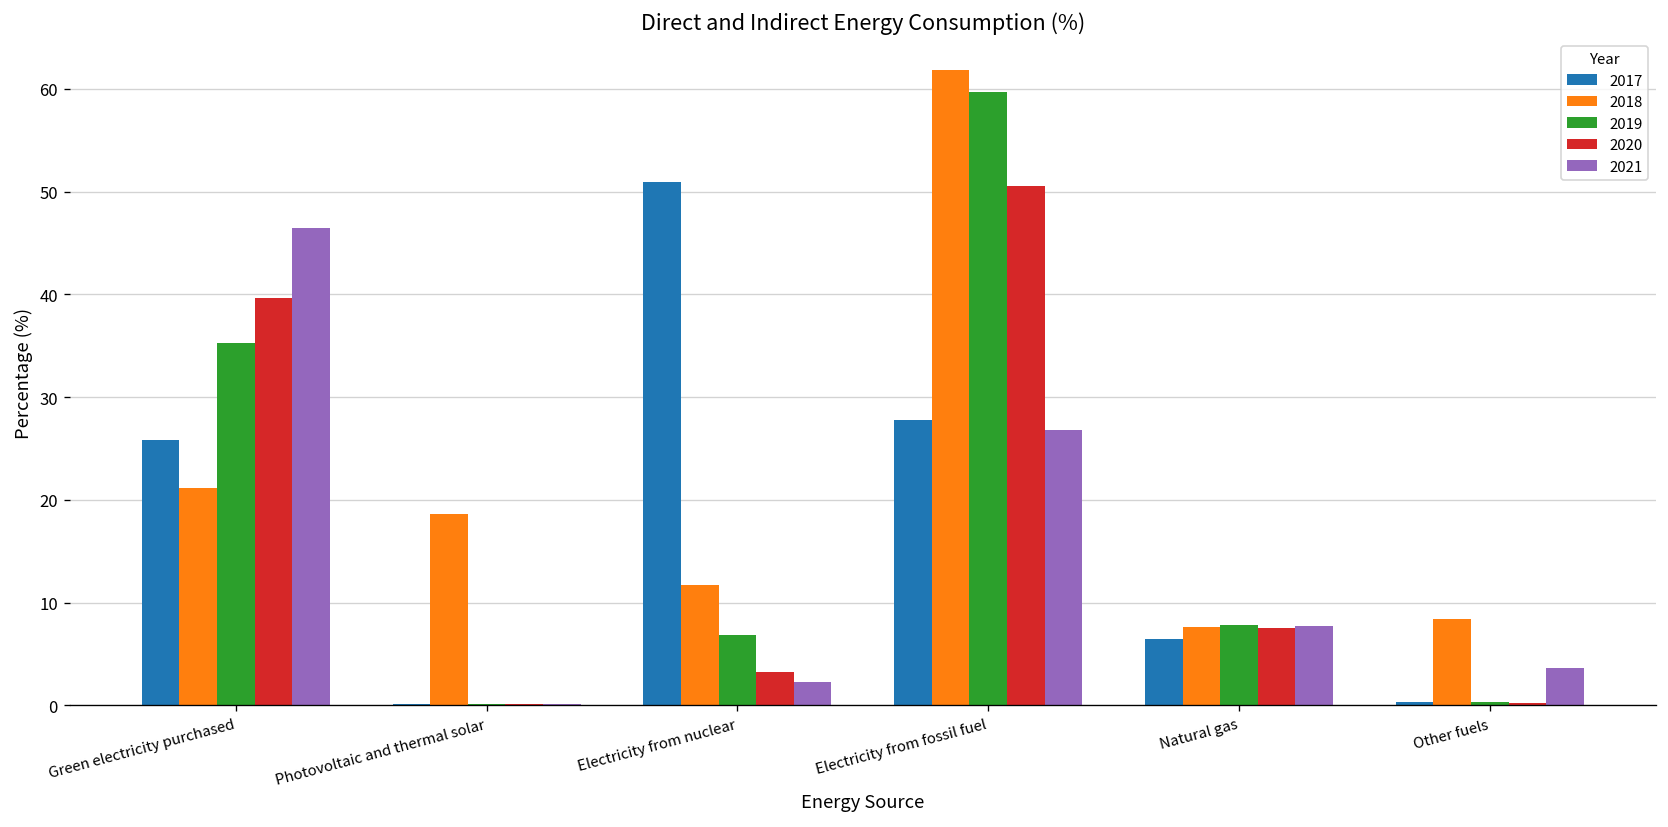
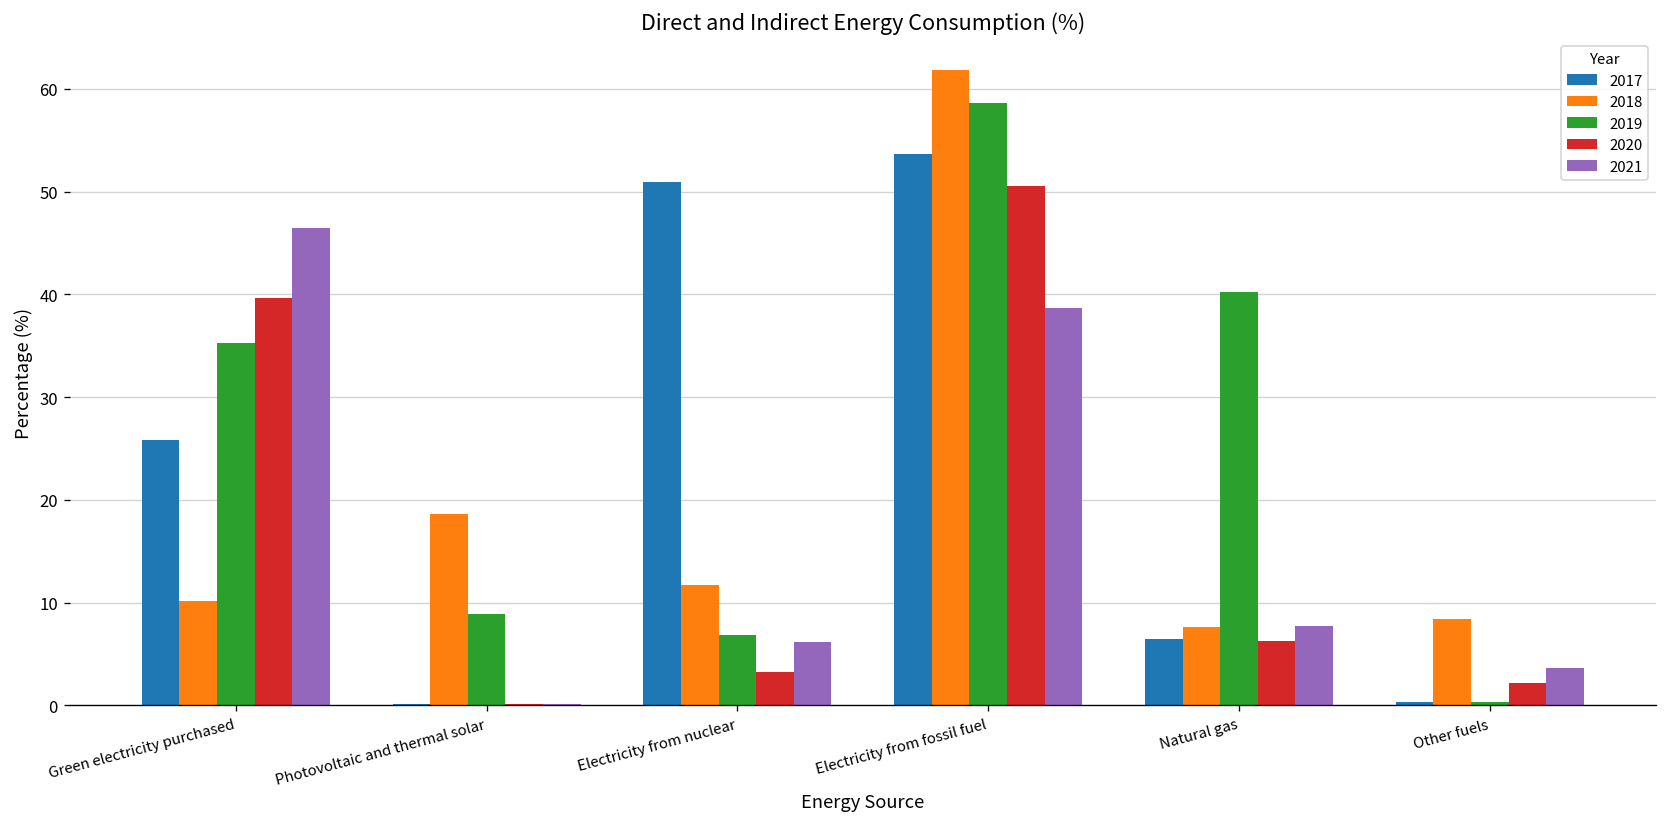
2018, Green electricity purchased: 21 -> 10
2019, Photovoltaic and thermal solar: 0 -> 9
2021, Electricity from nuclear: 2 -> 6
2017, Electricity from fossil fuel: 28 -> 54
2019, Electricity from fossil fuel: 60 -> 59
2021, Electricity from fossil fuel: 27 -> 39
2019, Natural gas: 8 -> 40
2020, Natural gas: 8 -> 6
2020, Other fuels: 0 -> 2
